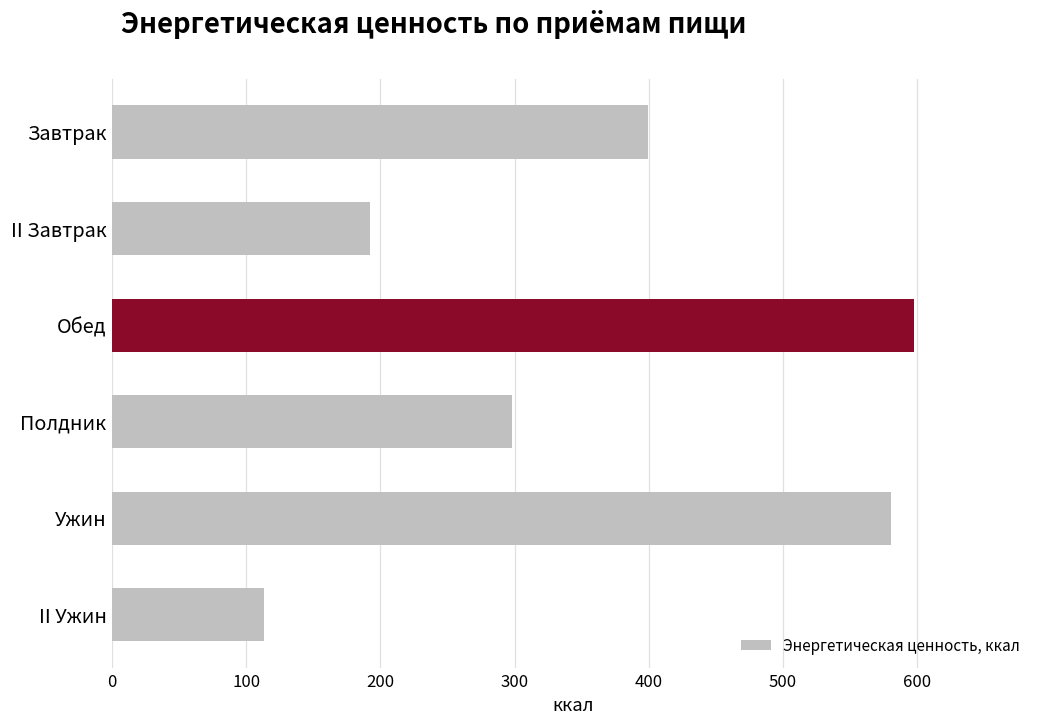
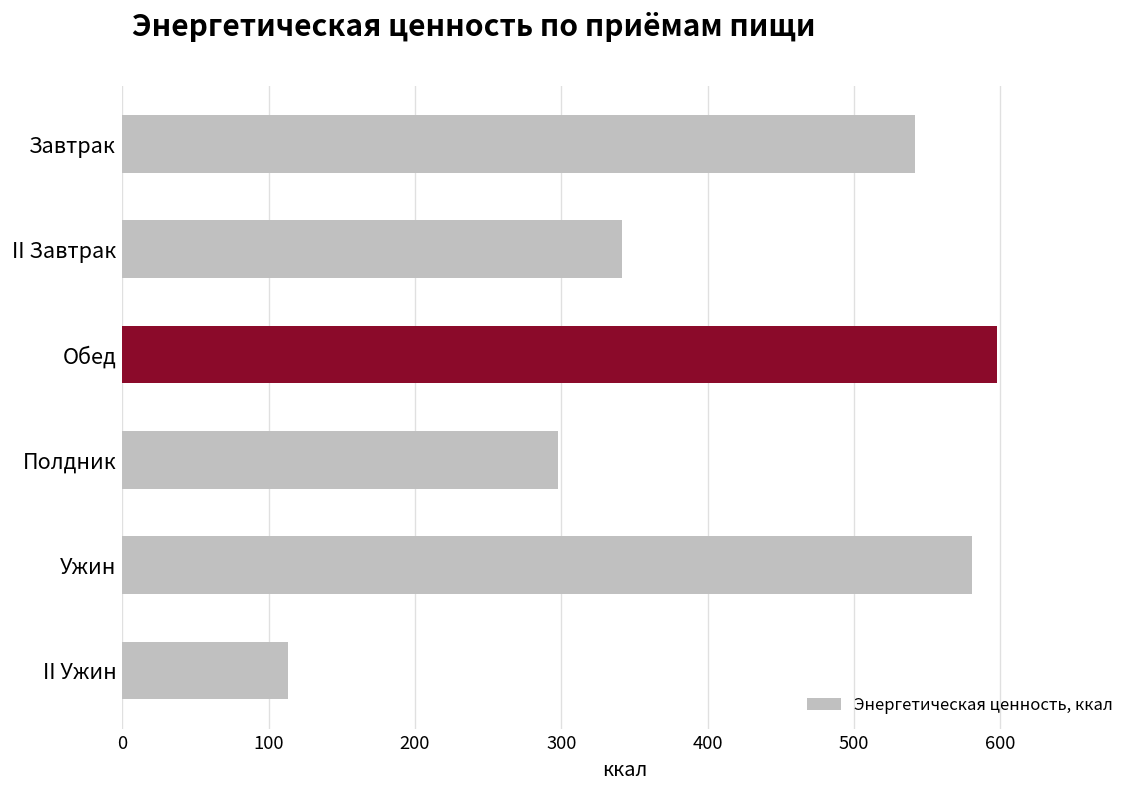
Завтрак: 400 -> 542
II Завтрак: 192 -> 341
